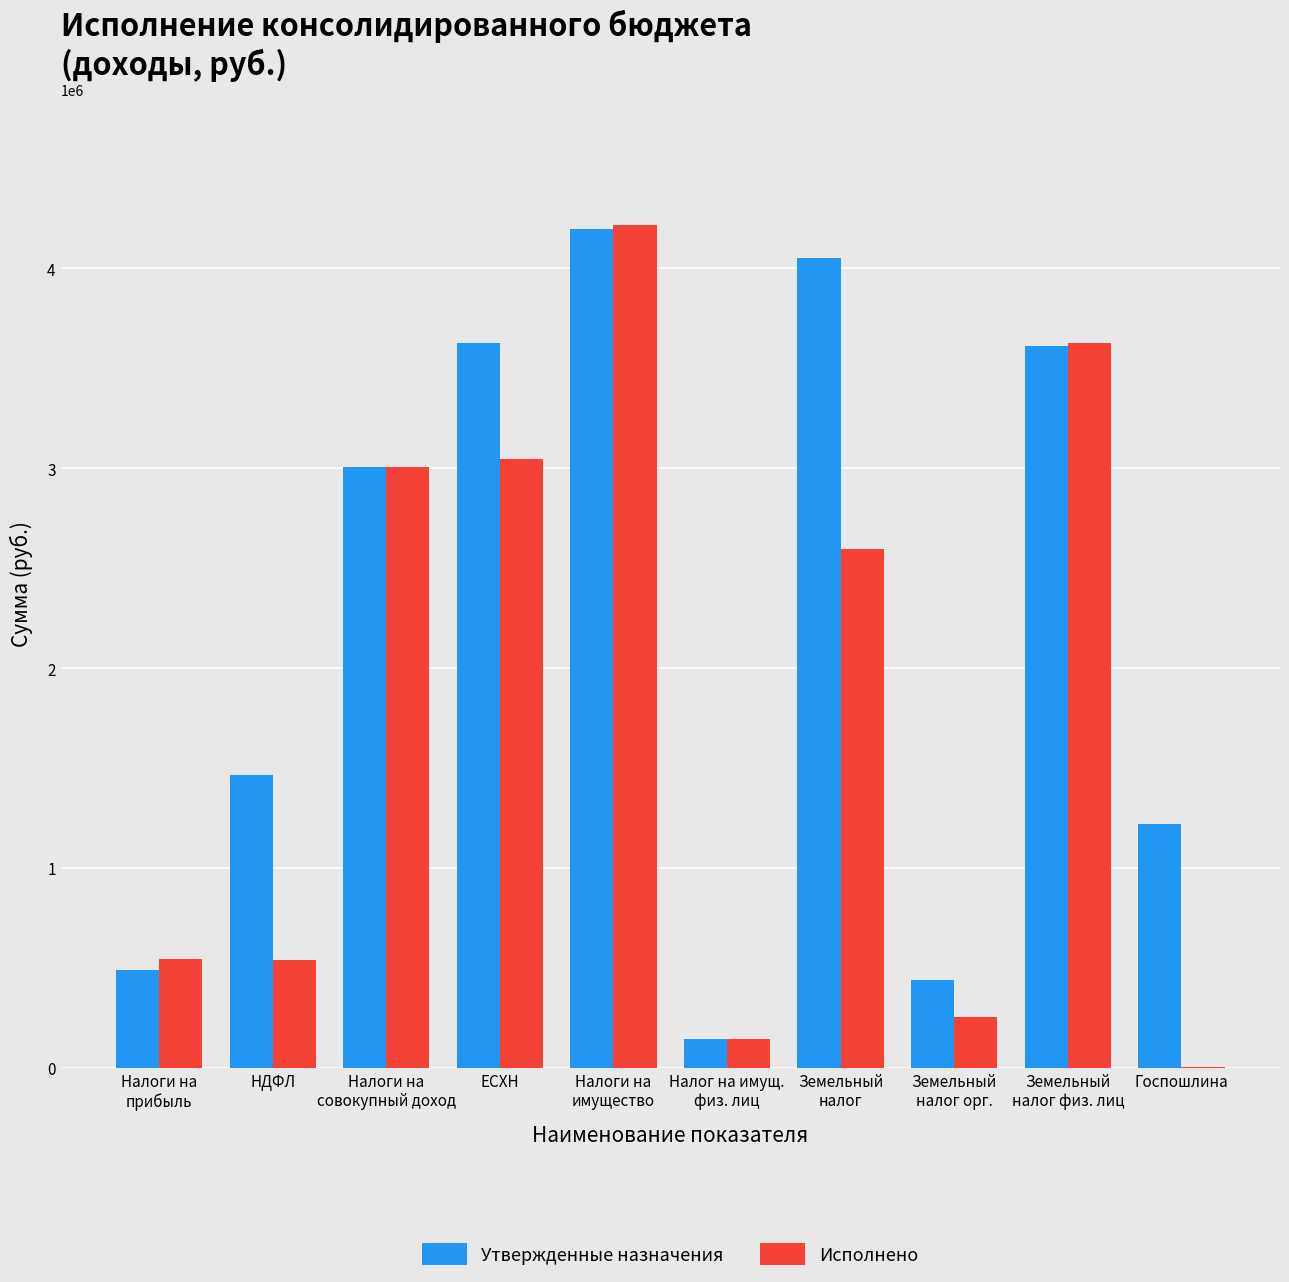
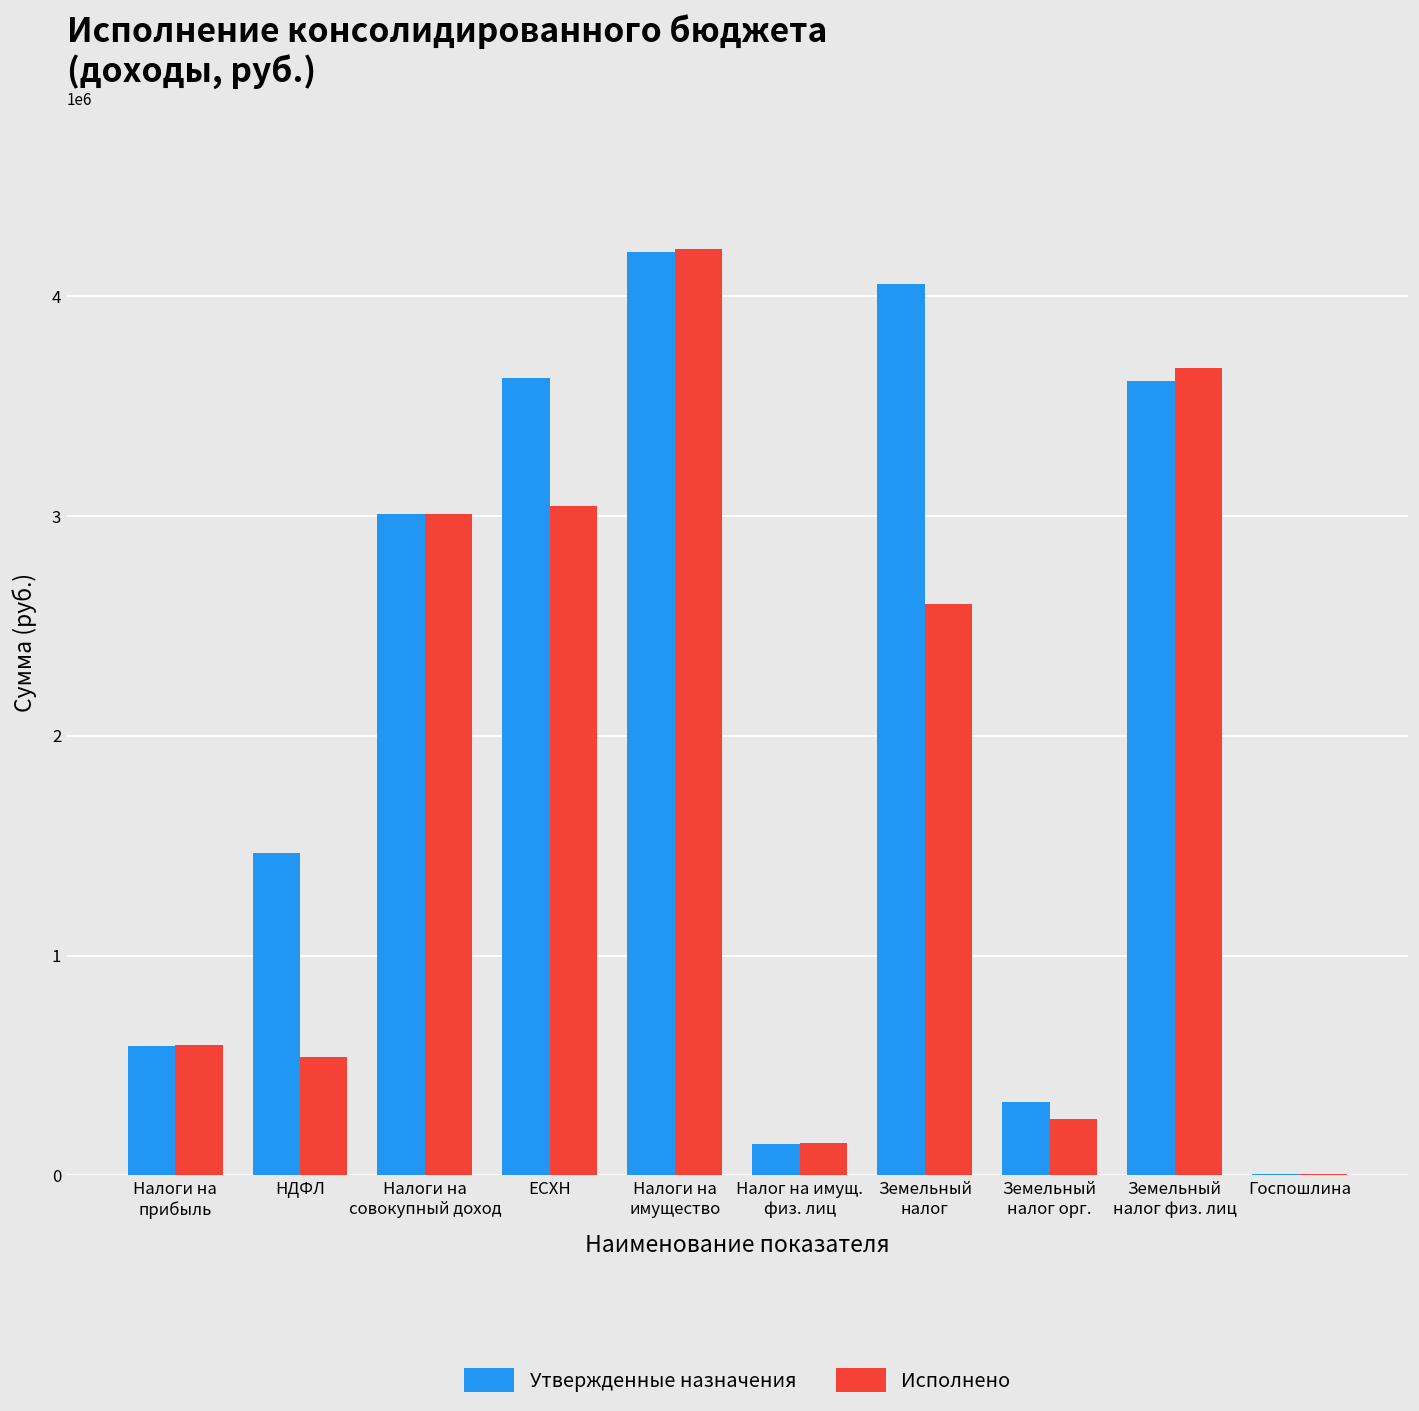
Утвержденные назначения, Налоги на прибыль: 490000 -> 590000
Исполнено, Налоги на прибыль: 540000 -> 590000
Утвержденные назначения, Земельный налог орг.: 440000 -> 330000
Исполнено, Земельный налог физ. лиц: 3630000 -> 3670000
Утвержденные назначения, Госпошлина: 1220000 -> 10000
